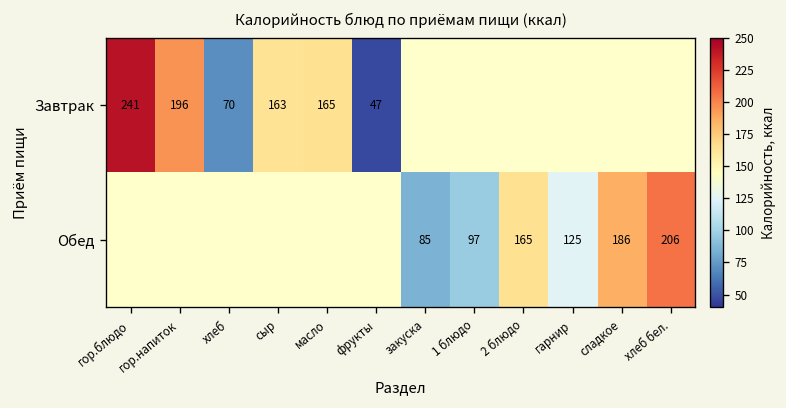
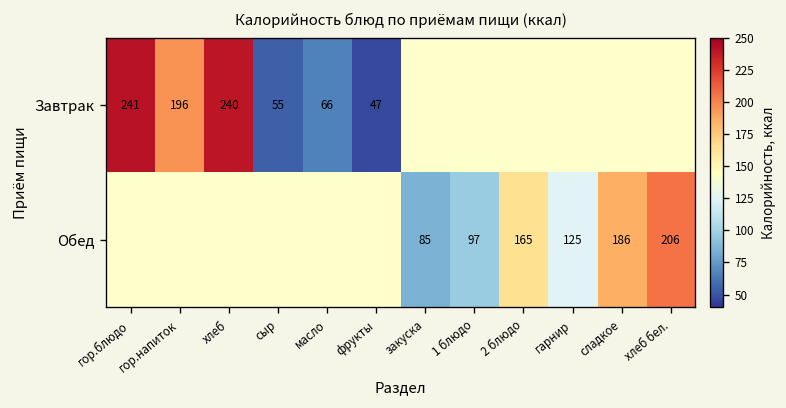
Завтрак, хлеб: 70 -> 240
Завтрак, сыр: 163 -> 55
Завтрак, масло: 165 -> 66
